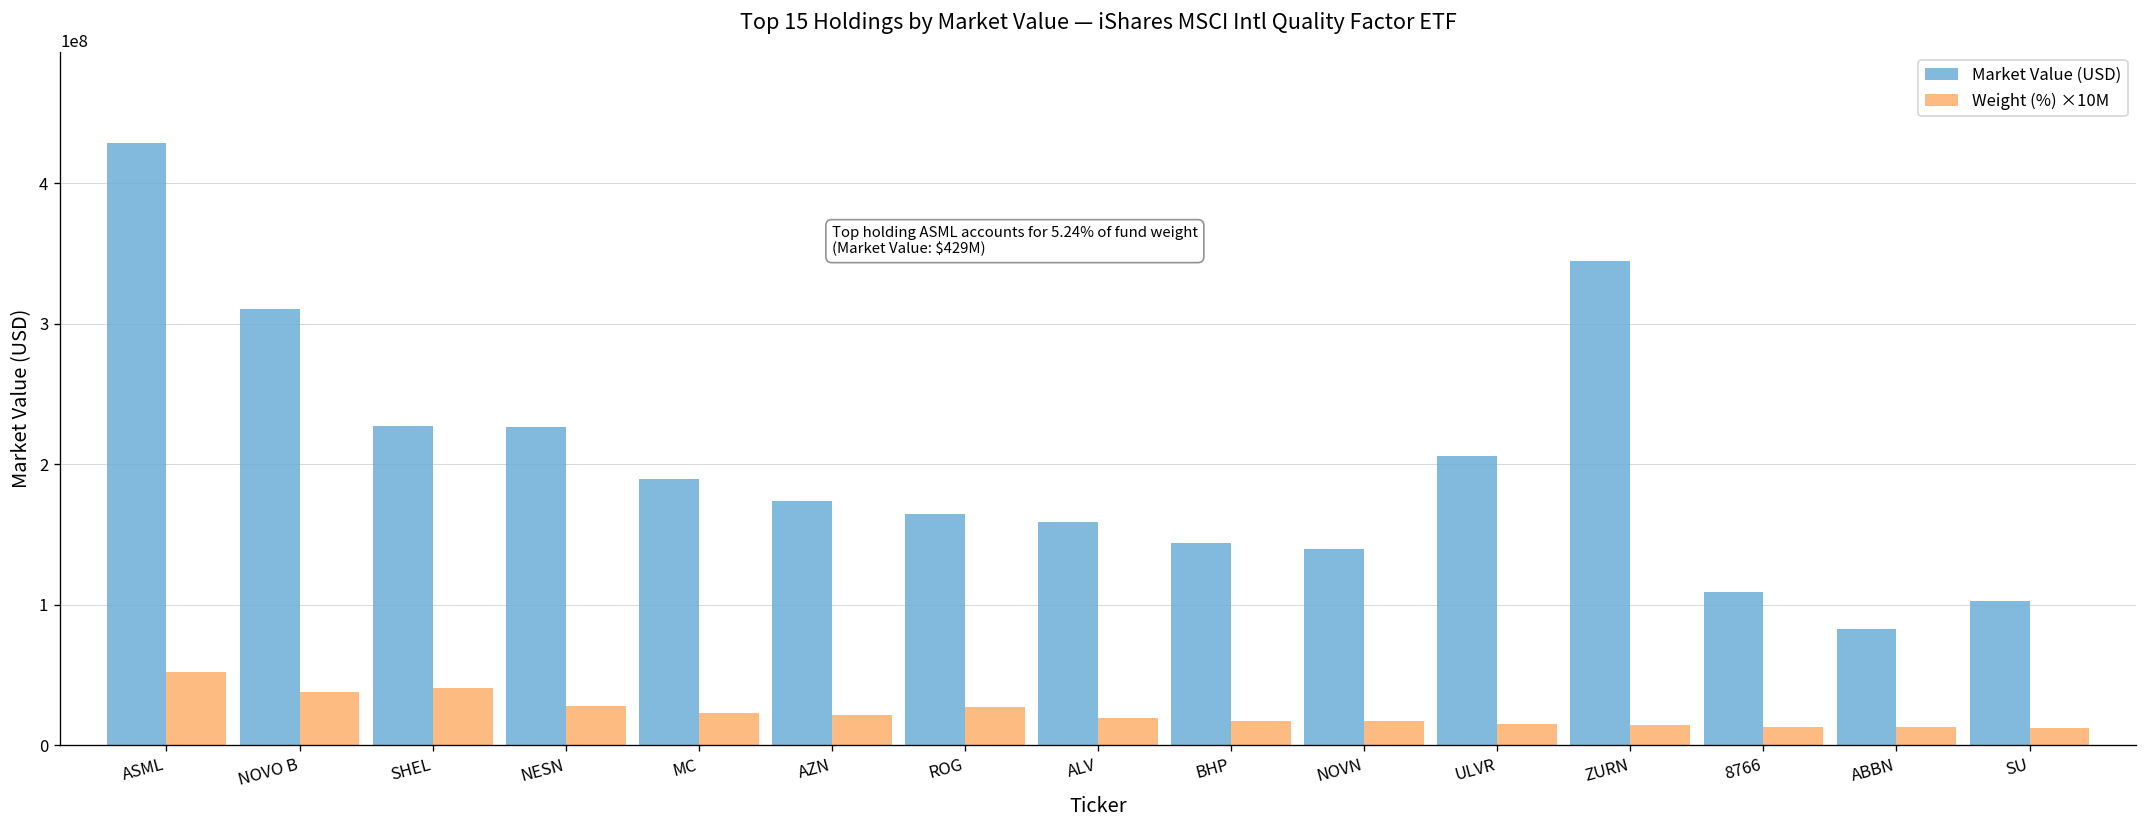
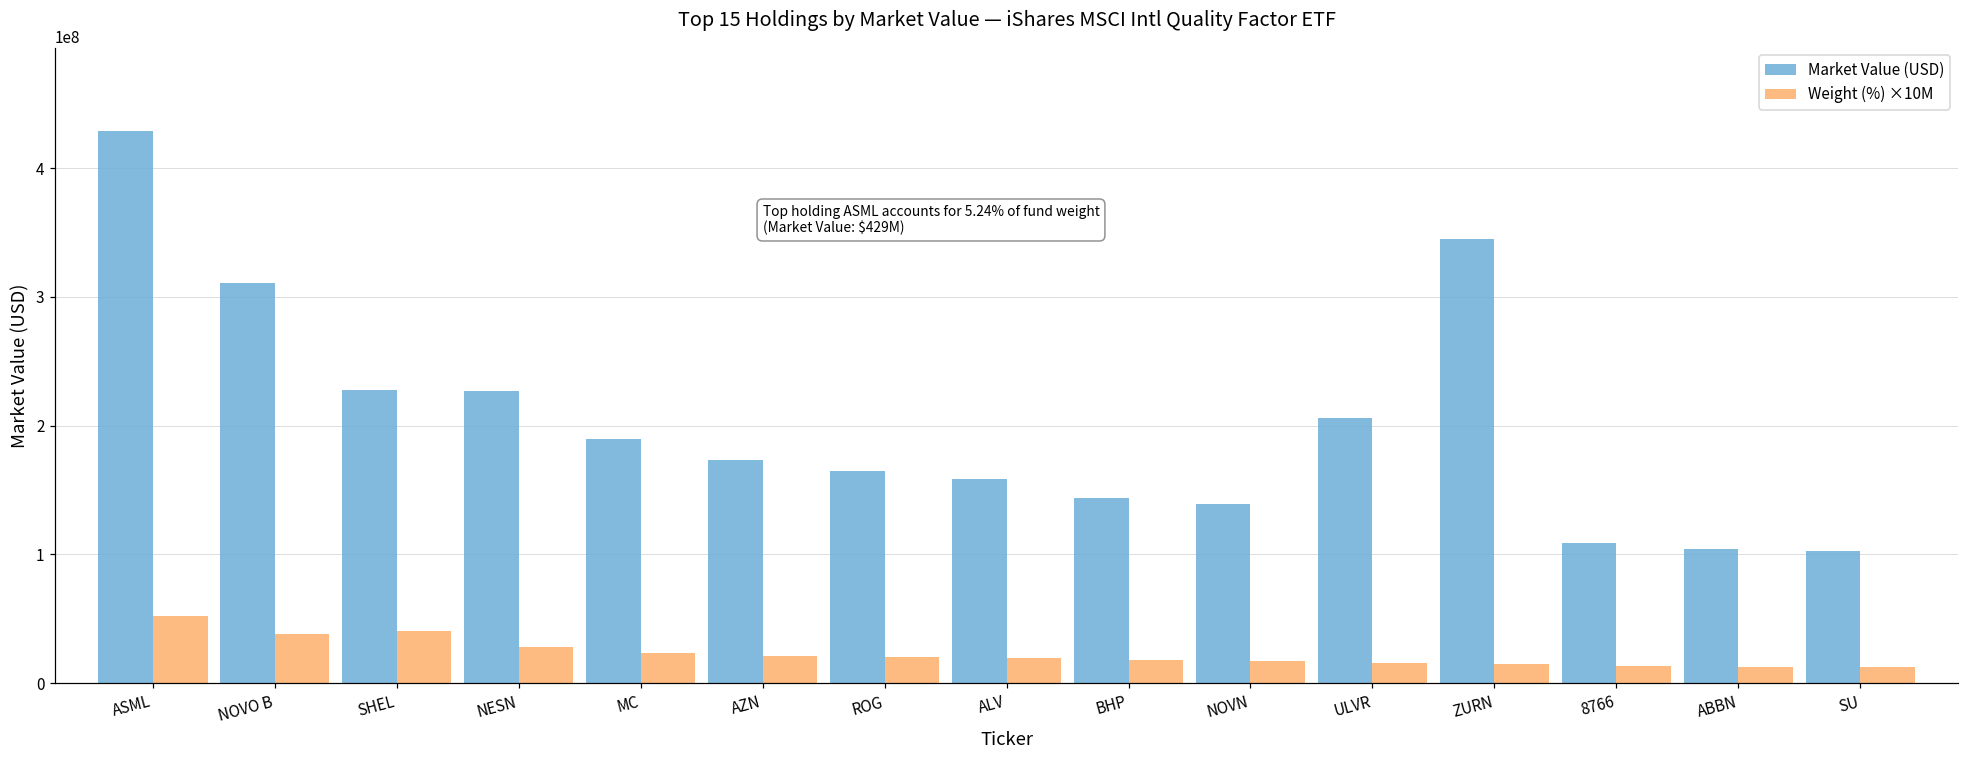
Weight (%) ×10M, ROG: 28000000 -> 20000000
Market Value (USD), ABBN: 83000000 -> 104000000
